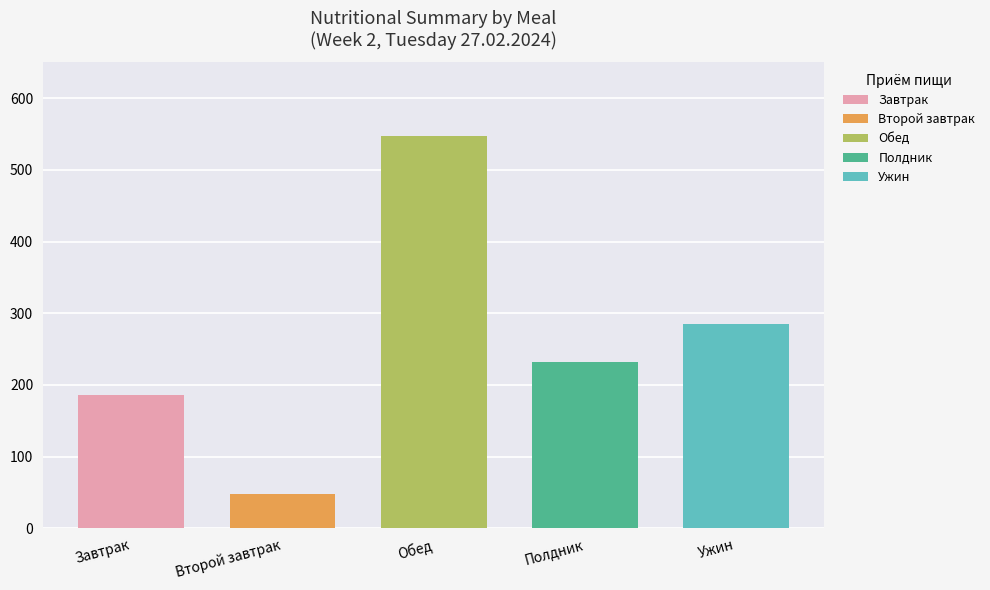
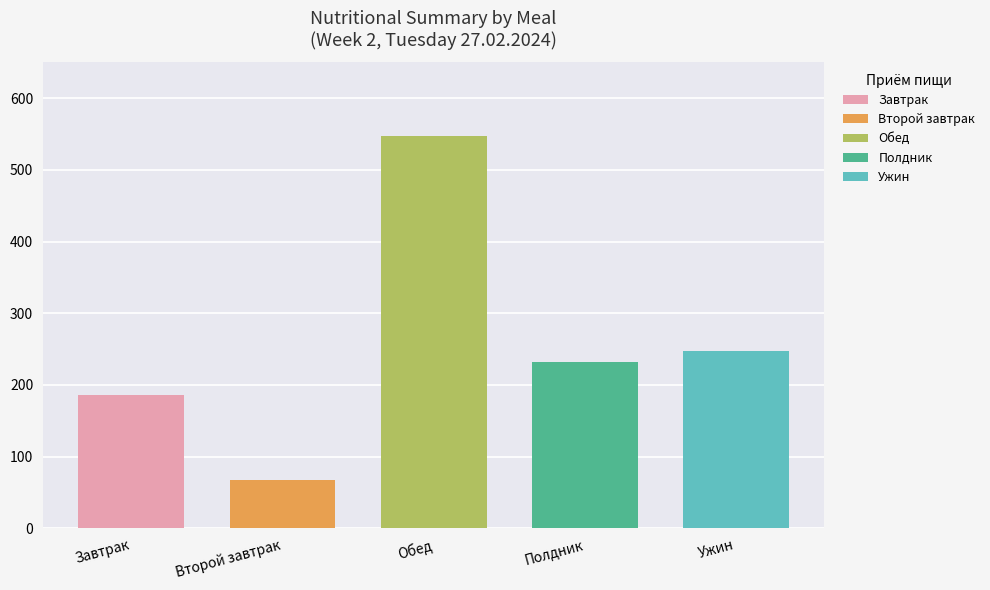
Второй завтрак: 50 -> 70
Ужин: 290 -> 250
